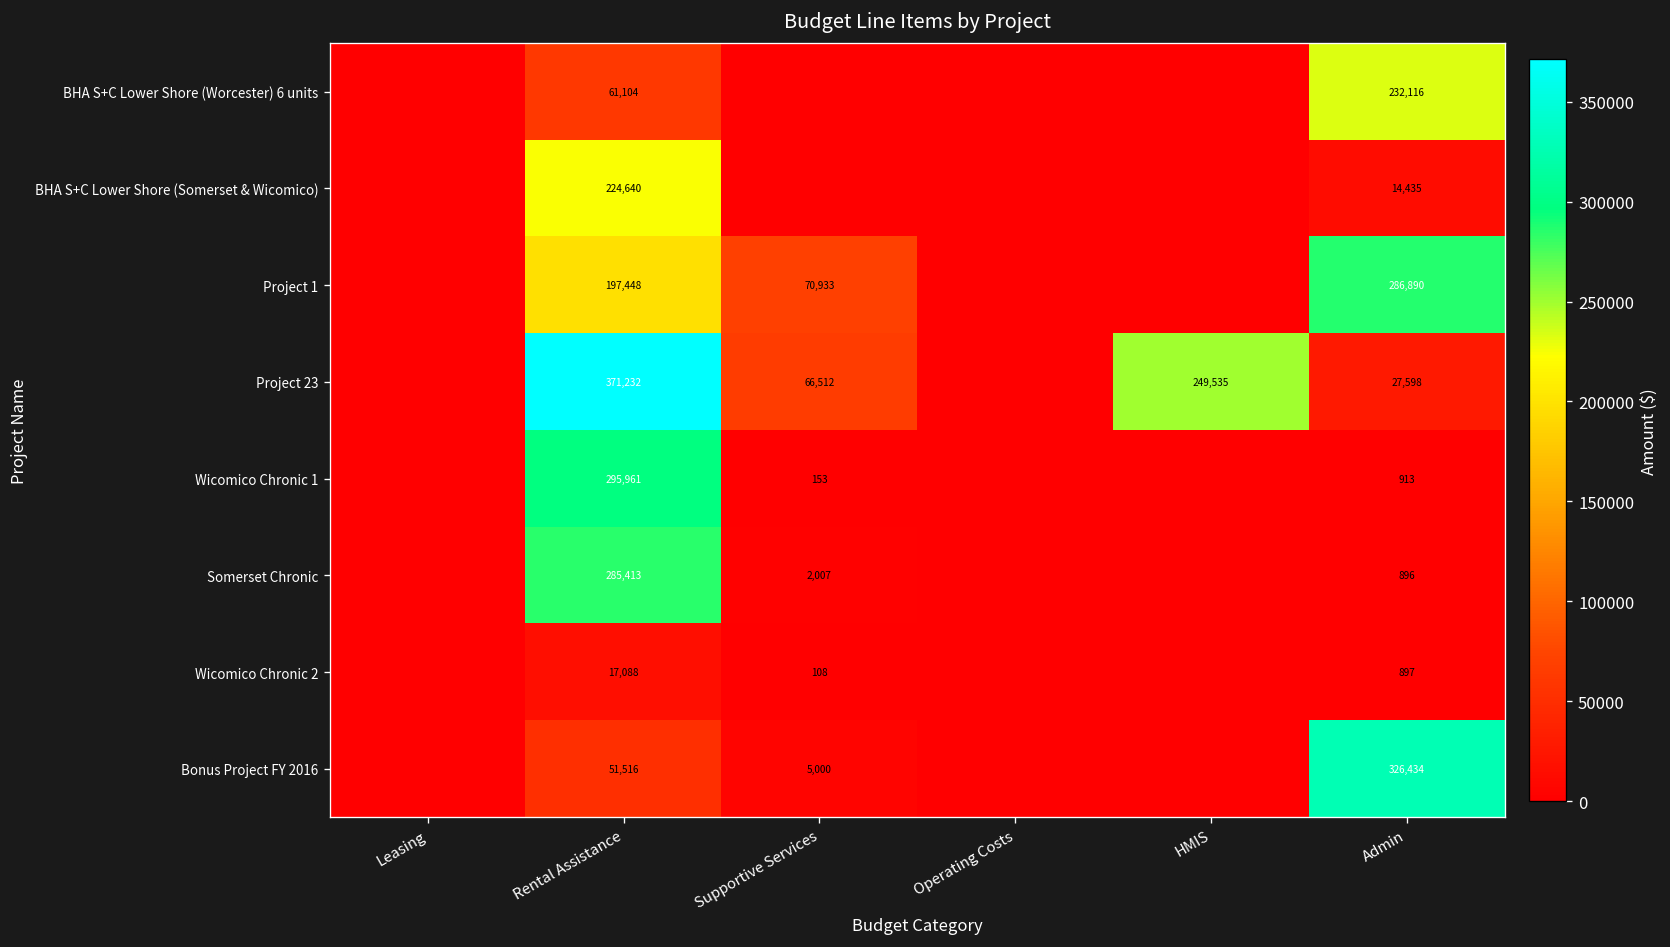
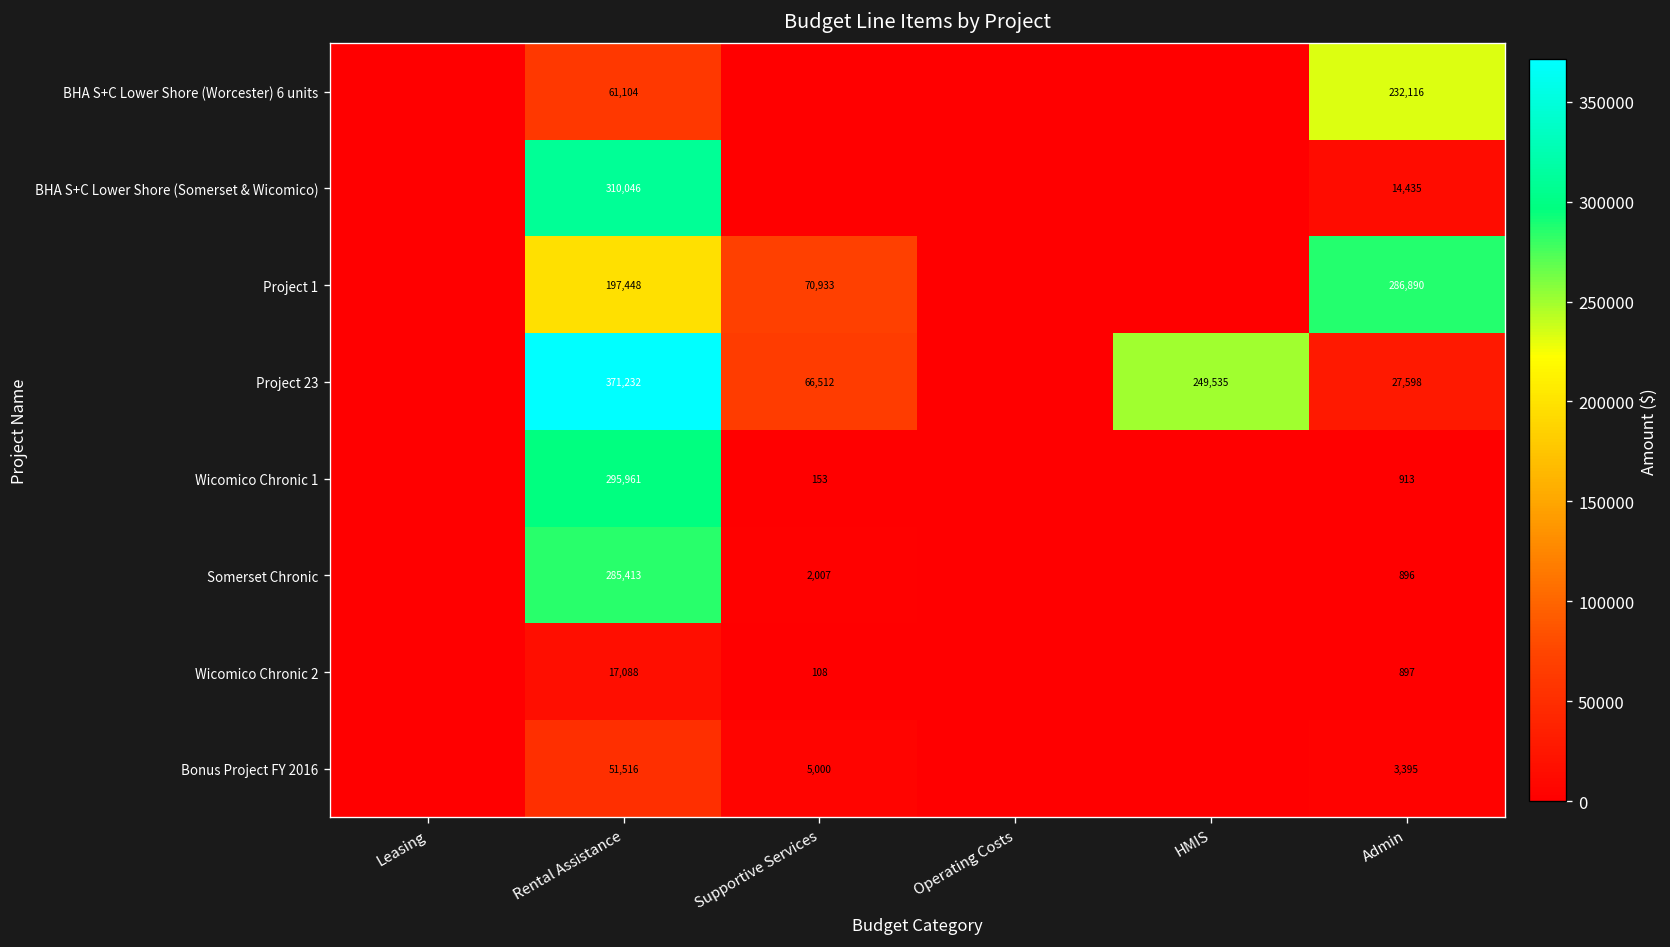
BHA S+C Lower Shore (Somerset & Wicomico), Rental Assistance: 224,640 -> 310,046
Bonus Project FY 2016, Admin: 326,434 -> 3,395
